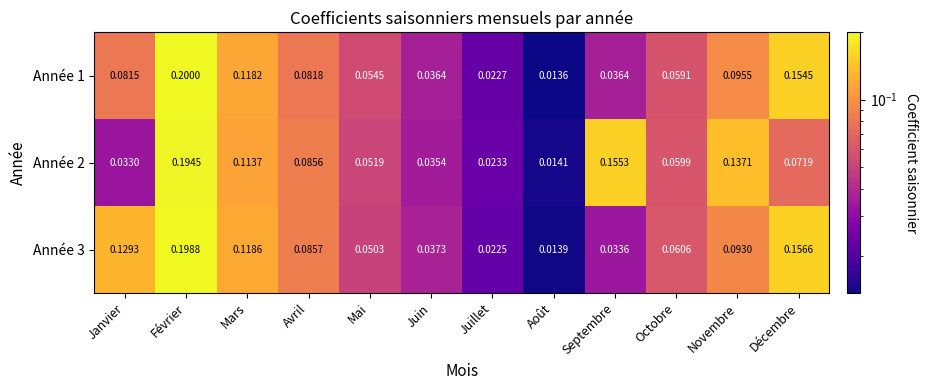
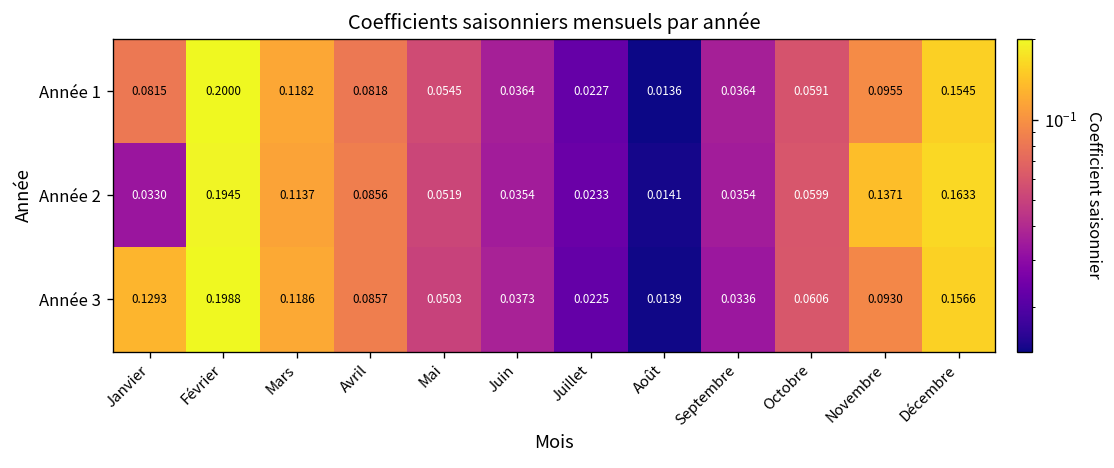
Année 2, Septembre: 0.1553 -> 0.0354
Année 2, Décembre: 0.0719 -> 0.1633
